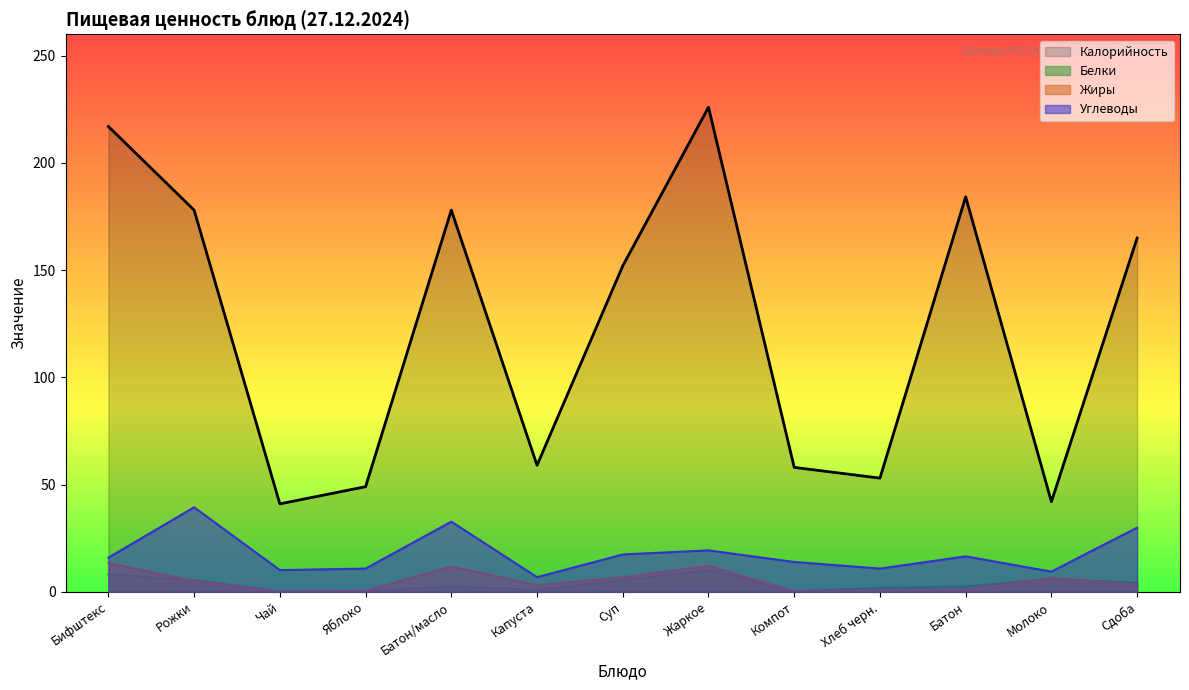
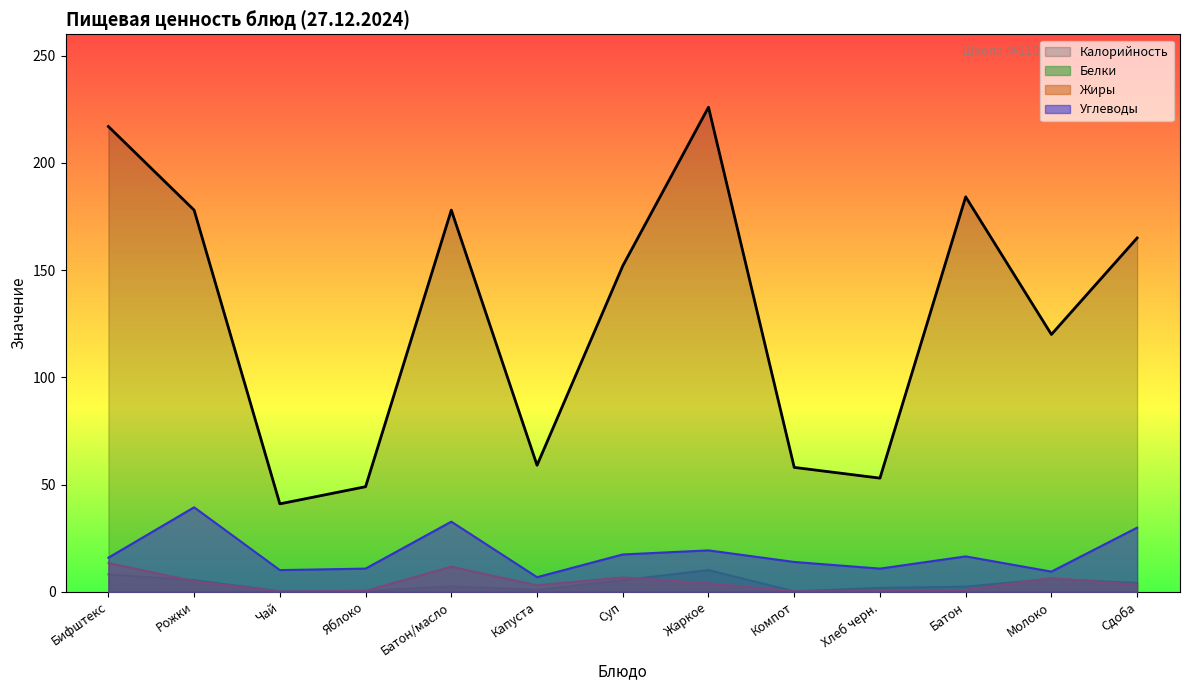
Жиры, Жаркое: 12 -> 4
Калорийность, Молоко: 42 -> 120
